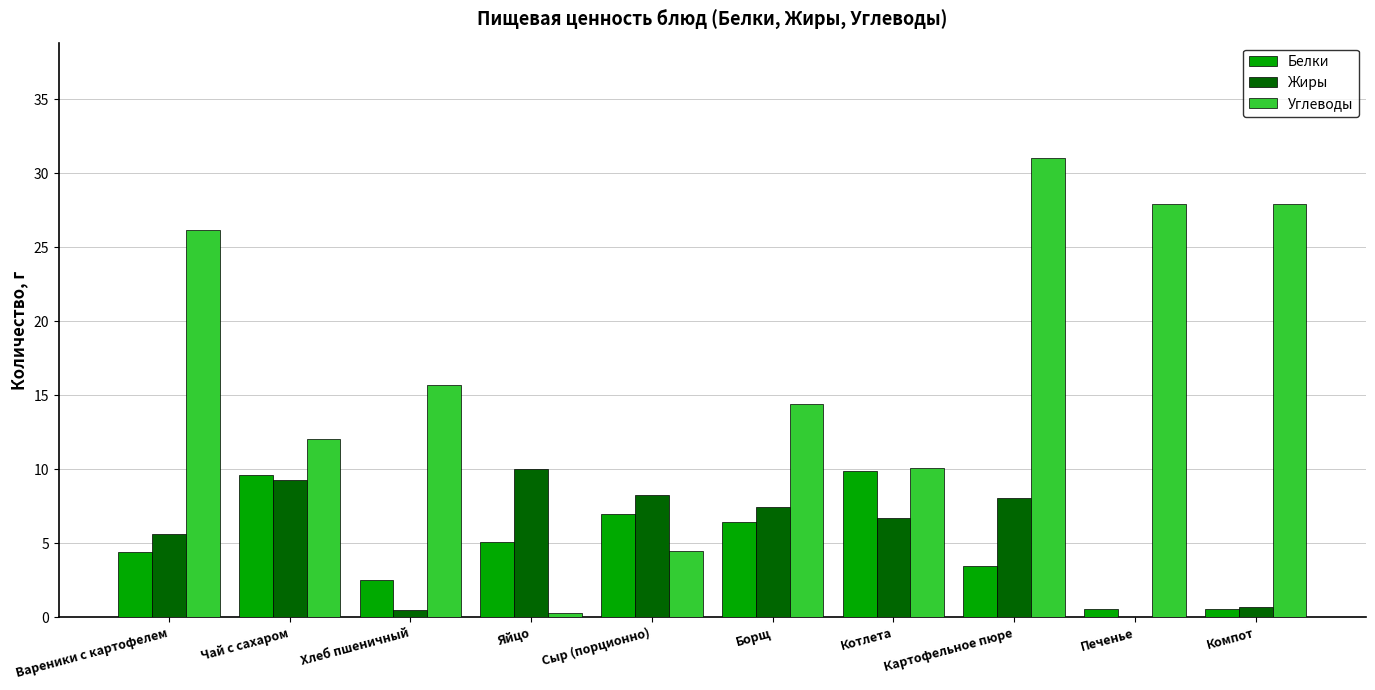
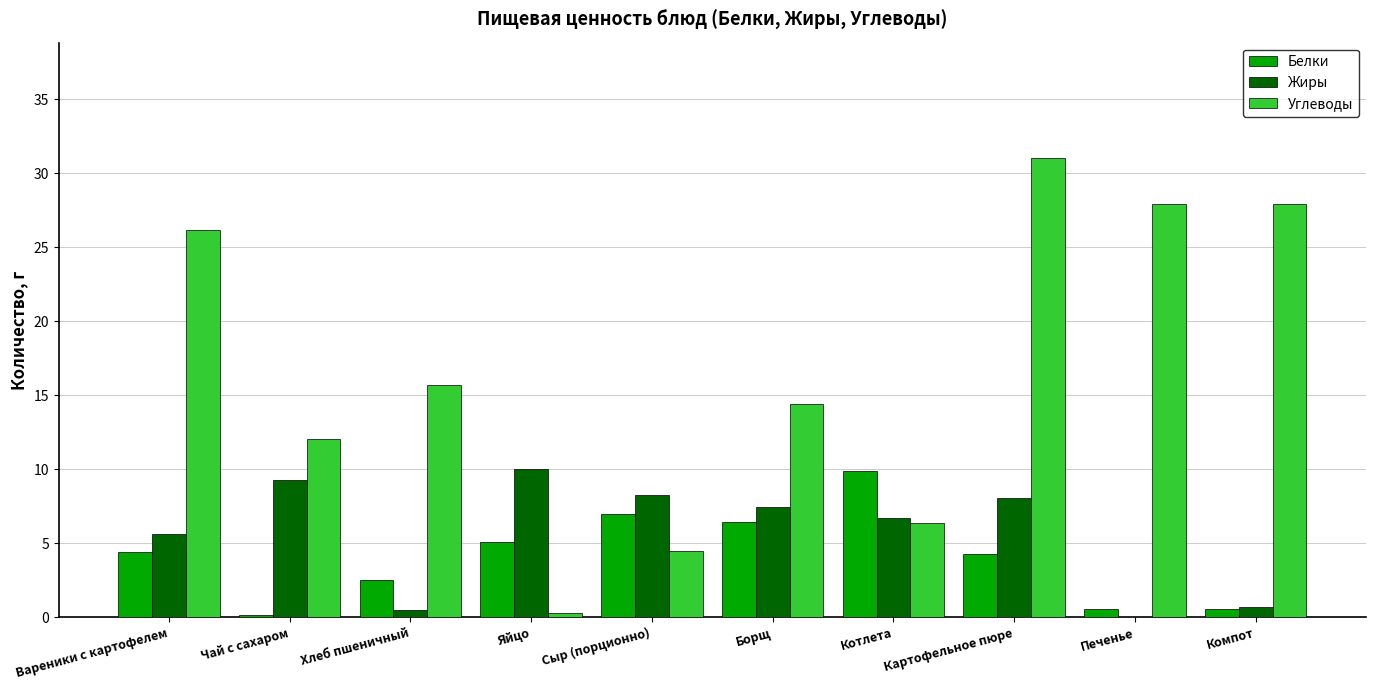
Белки, Чай с сахаром: 9.6 -> 0.1
Углеводы, Котлета: 10.1 -> 6.4
Белки, Картофельное пюре: 3.5 -> 4.3
